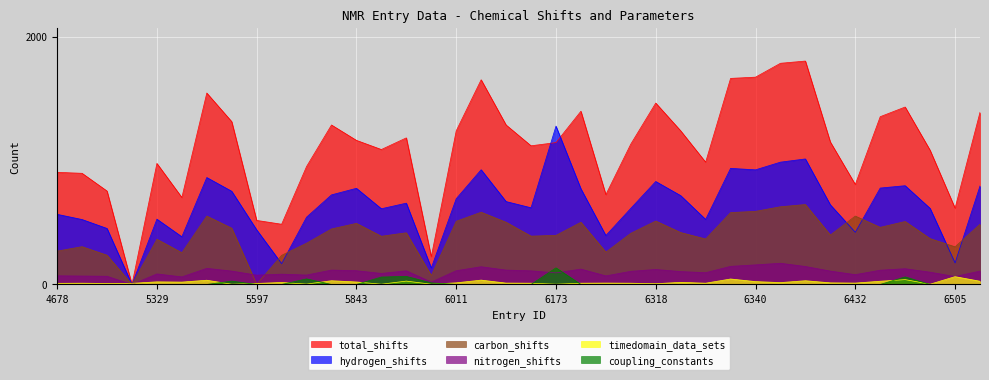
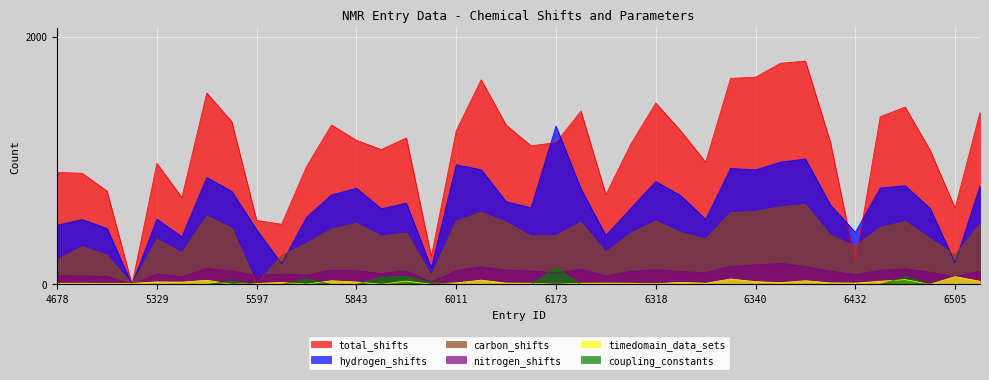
hydrogen_shifts, 4678: 570 -> 480
carbon_shifts, 4678: 270 -> 200
hydrogen_shifts, 6011: 690 -> 970
total_shifts, 6432: 810 -> 180
carbon_shifts, 6432: 550 -> 310
carbon_shifts, 6505: 300 -> 240
